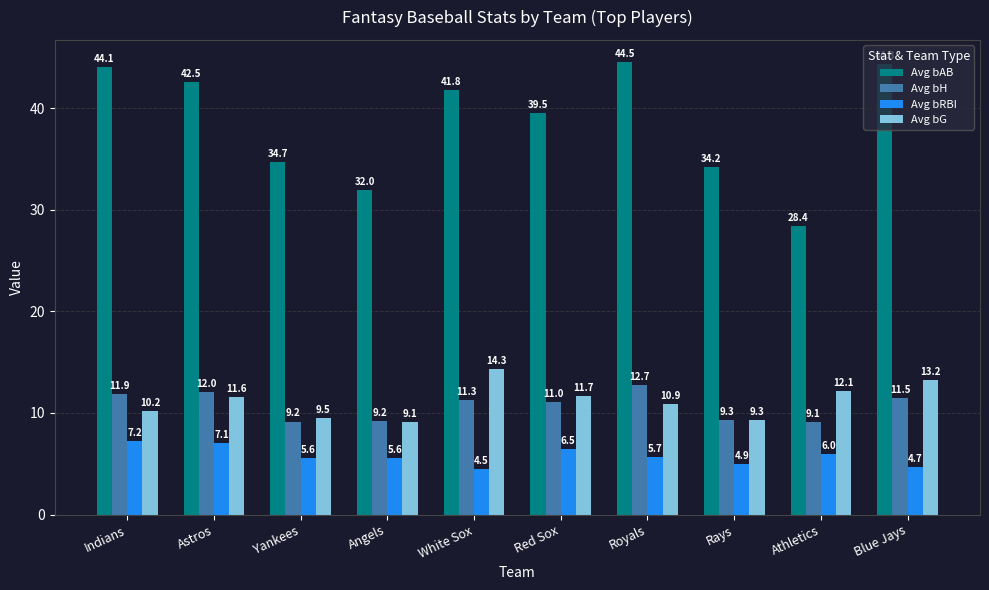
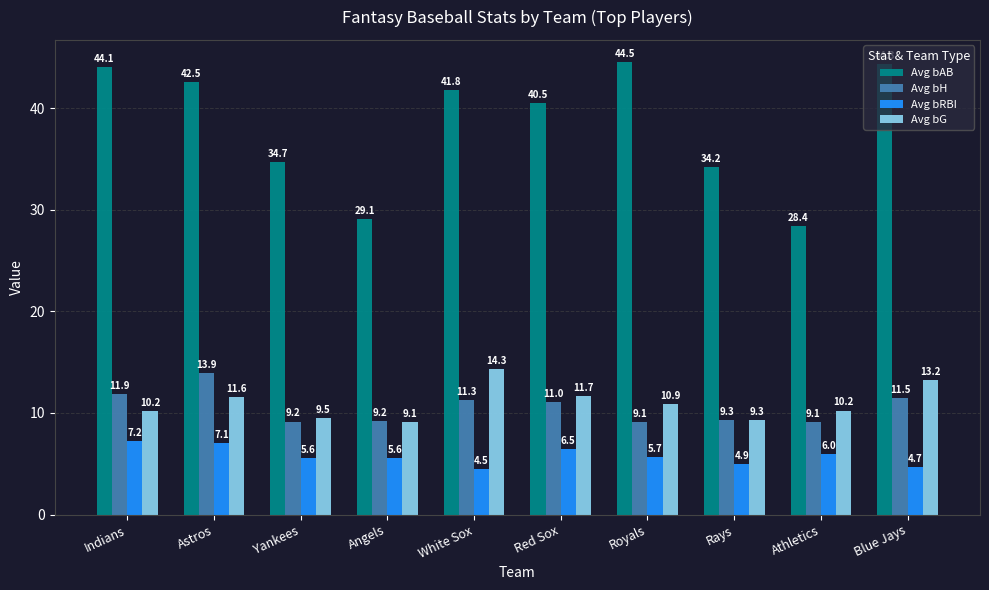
Avg bH, Astros: 12.0 -> 13.9
Avg bAB, Angels: 32.0 -> 29.1
Avg bAB, Red Sox: 39.5 -> 40.5
Avg bH, Royals: 12.7 -> 9.1
Avg bG, Athletics: 12.1 -> 10.2
